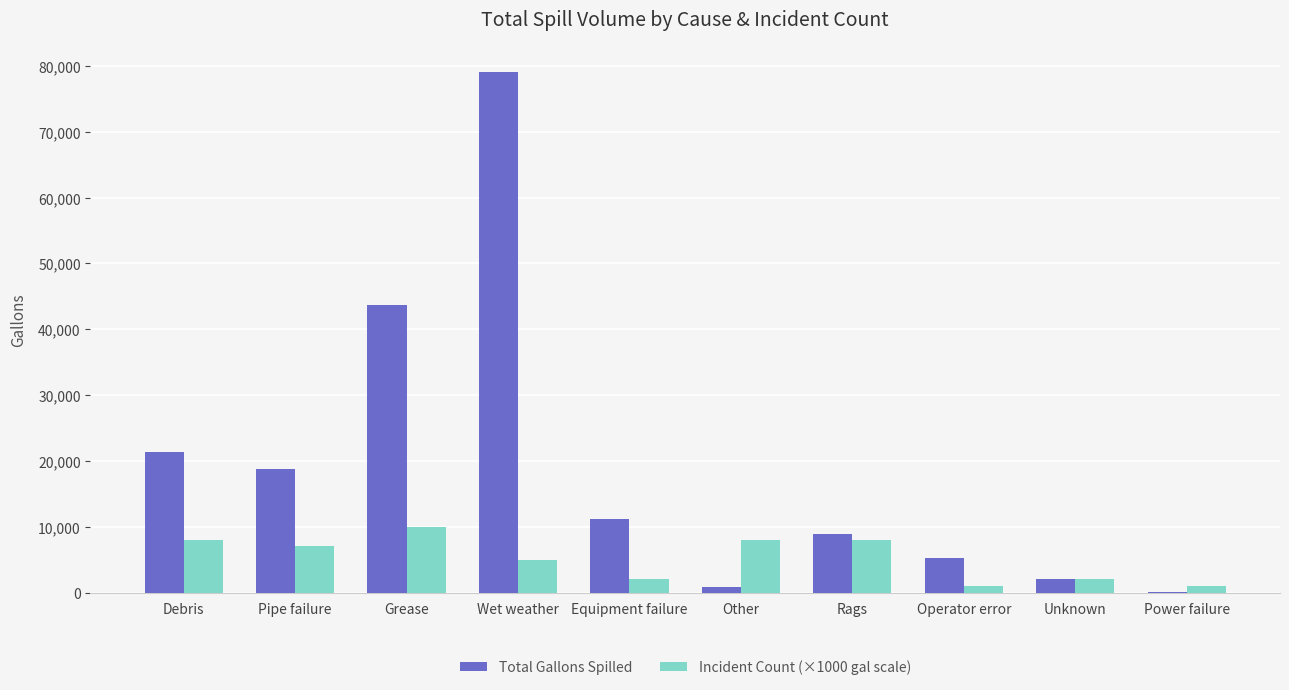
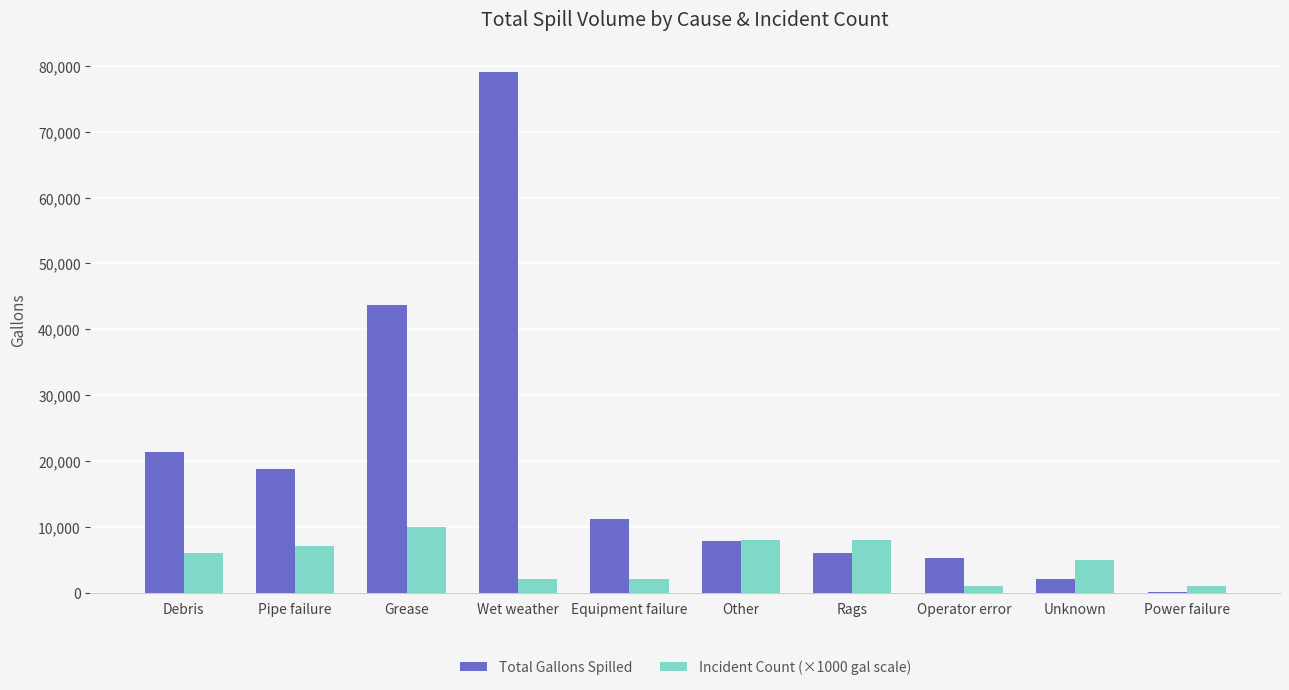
Incident Count (×1000 gal scale), Debris: 8,000 -> 6,000
Incident Count (×1000 gal scale), Wet weather: 5,000 -> 2,000
Total Gallons Spilled, Other: 1,000 -> 8,000
Total Gallons Spilled, Rags: 9,000 -> 6,000
Incident Count (×1000 gal scale), Unknown: 2,000 -> 5,000
